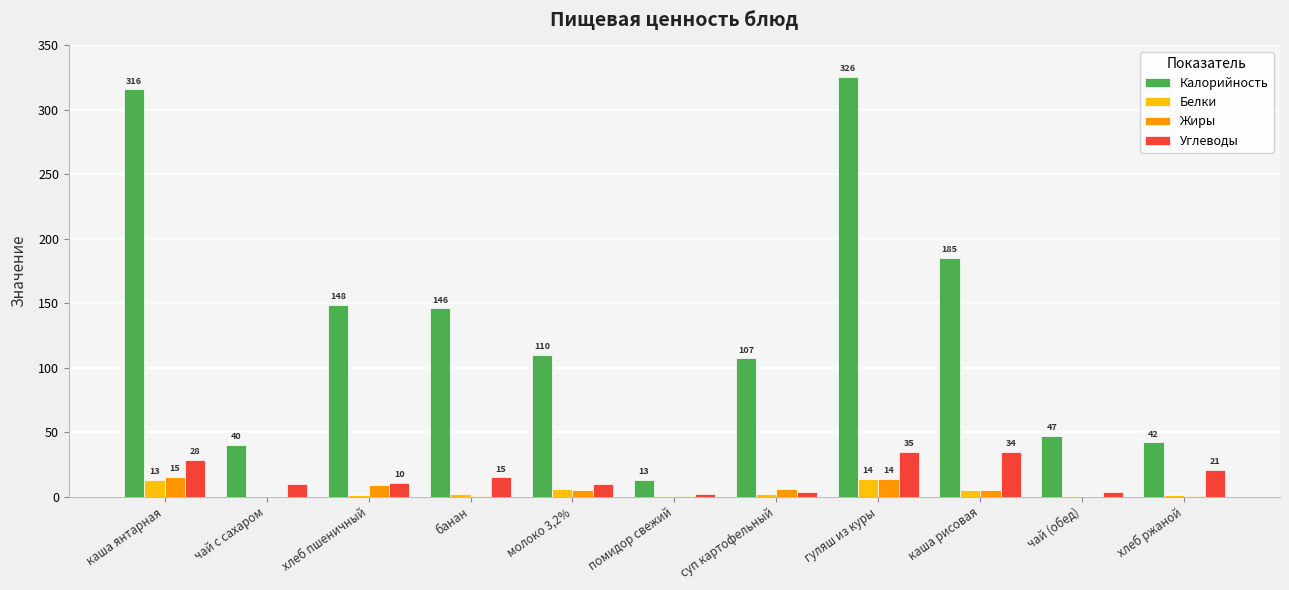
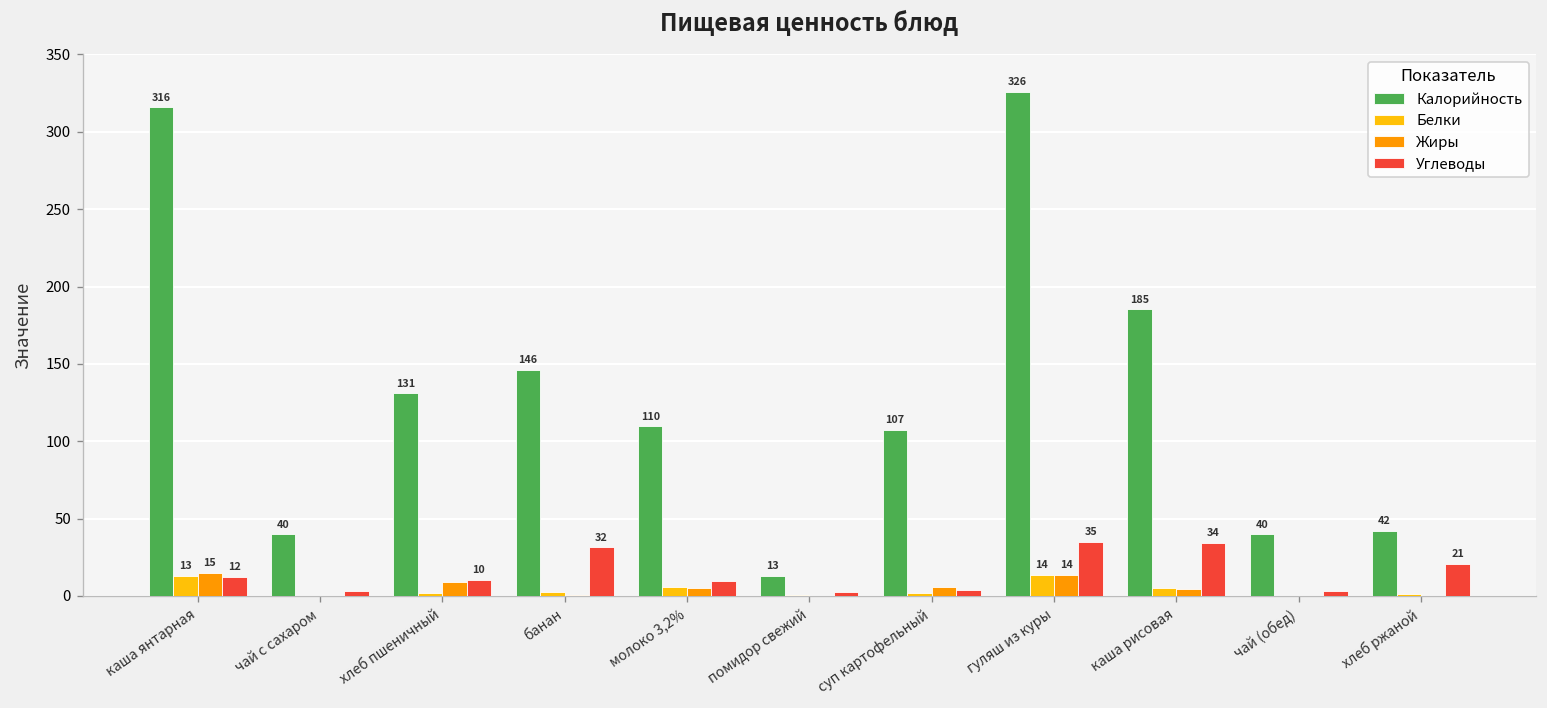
Углеводы, каша янтарная: 28 -> 12
Углеводы, чай с сахаром: 10 -> 3
Калорийность, хлеб пшеничный: 148 -> 131
Углеводы, банан: 15 -> 32
Калорийность, чай (обед): 47 -> 40
